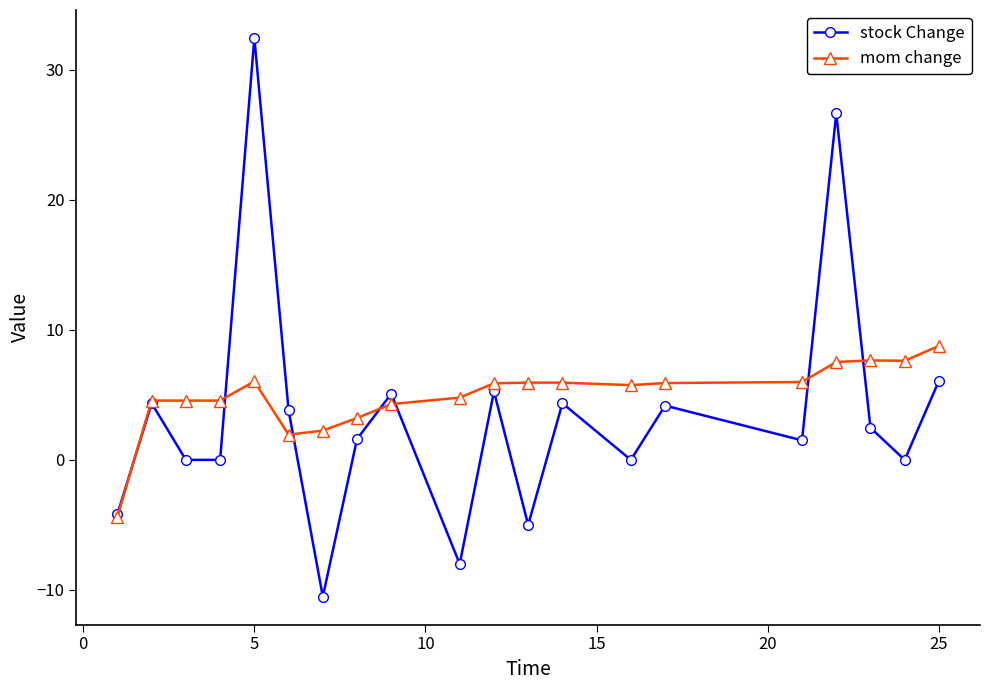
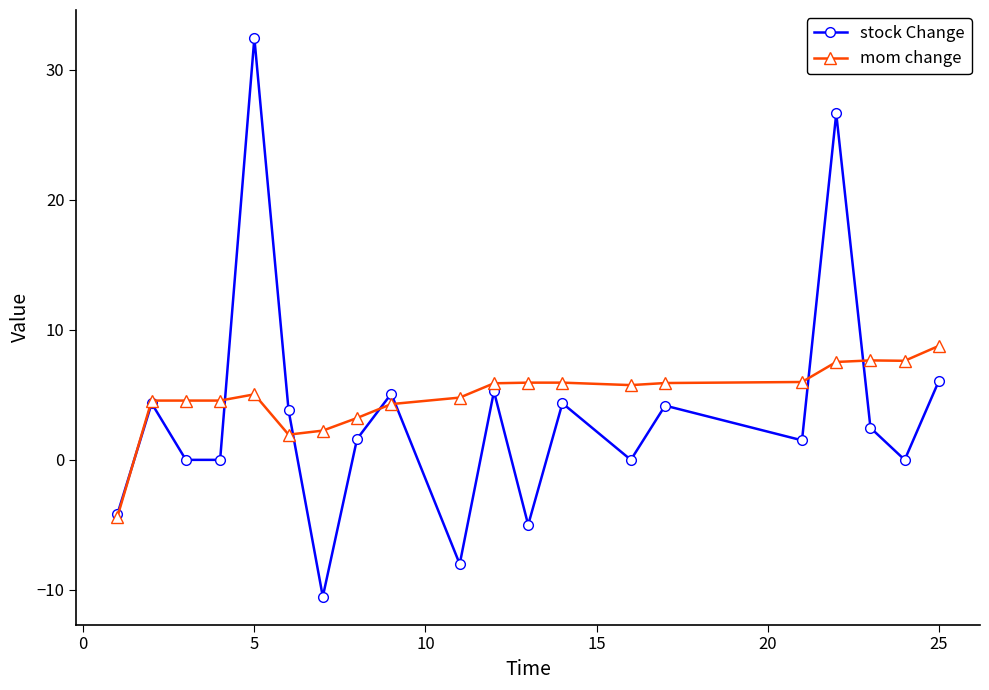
mom change, 5: 6.0 -> 5.0
